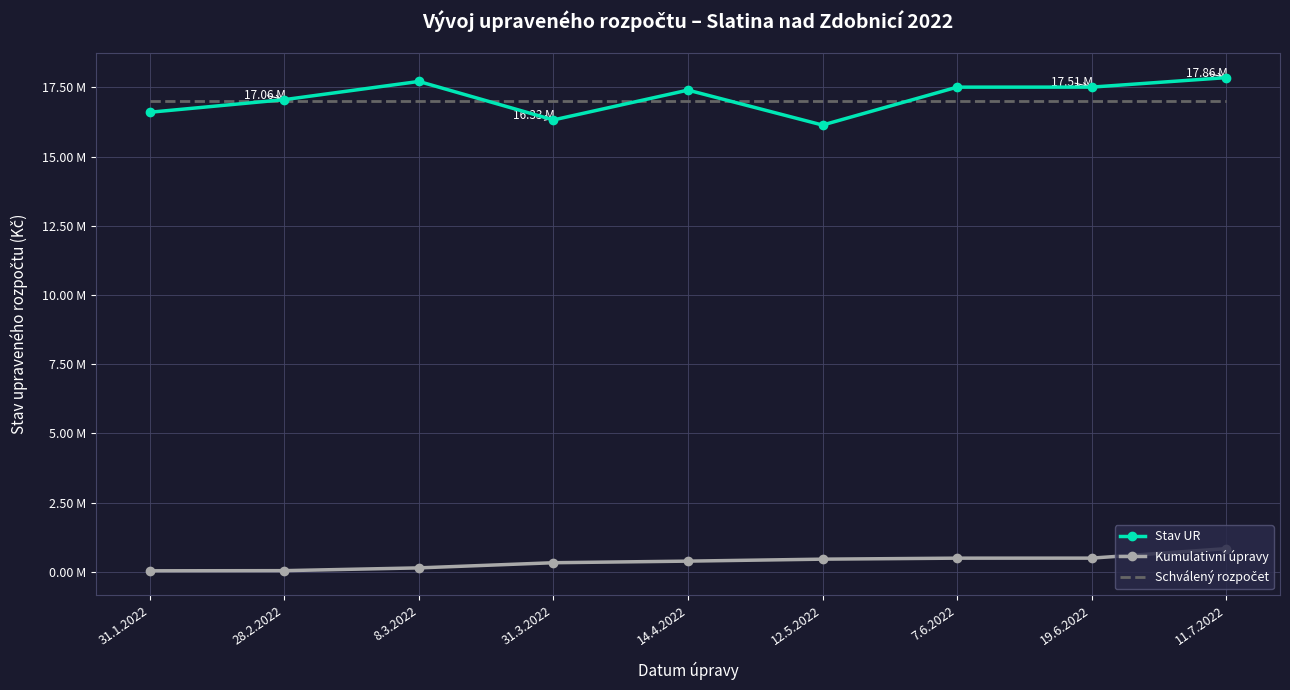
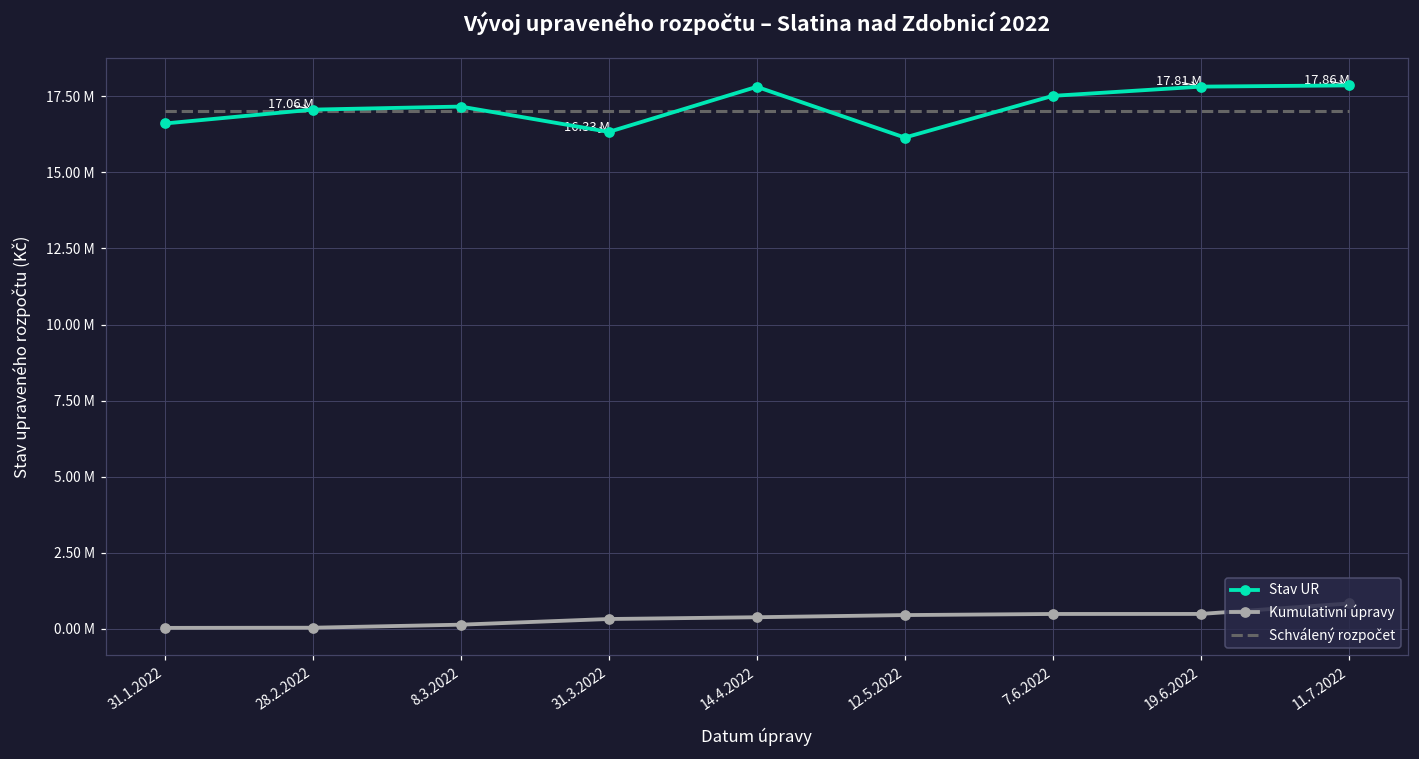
Stav UR, 8.3.2022: 17700000 -> 17200000
Stav UR, 14.4.2022: 17400000 -> 17800000
Stav UR, 19.6.2022: 17.51 -> 17.81
